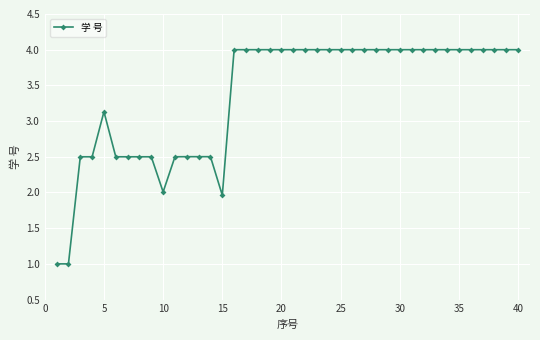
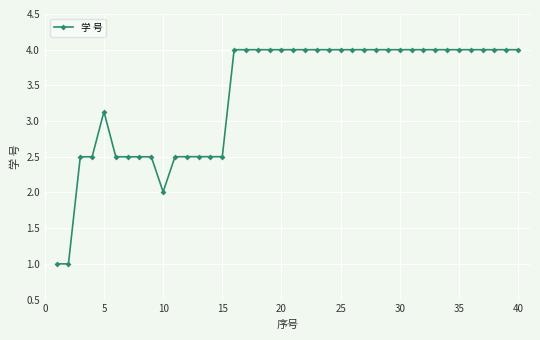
15: 2.0 -> 2.5
